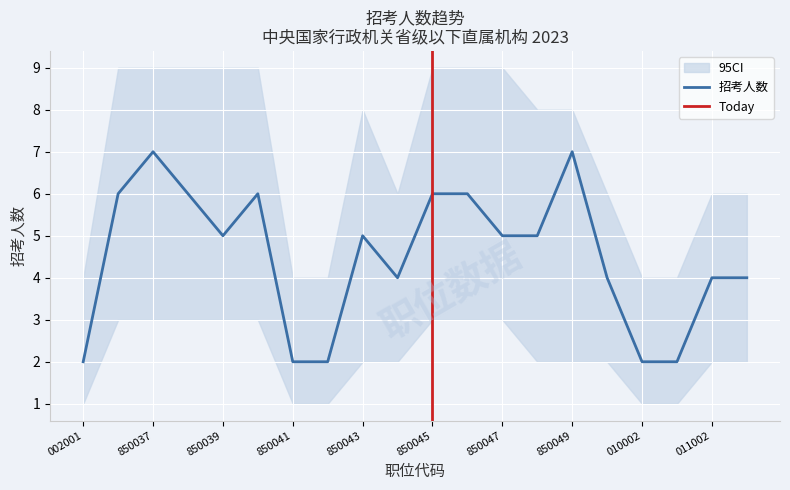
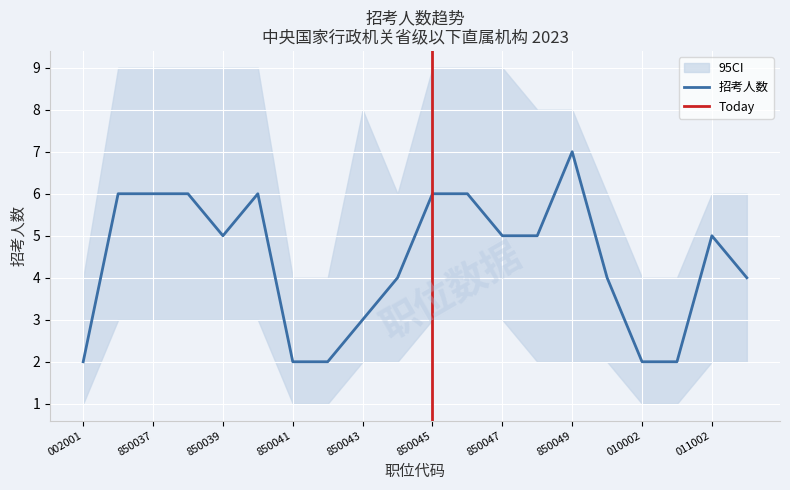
招考人数, 850037: 7 -> 6
招考人数, 850043: 5 -> 3
招考人数, 011002: 4 -> 5
